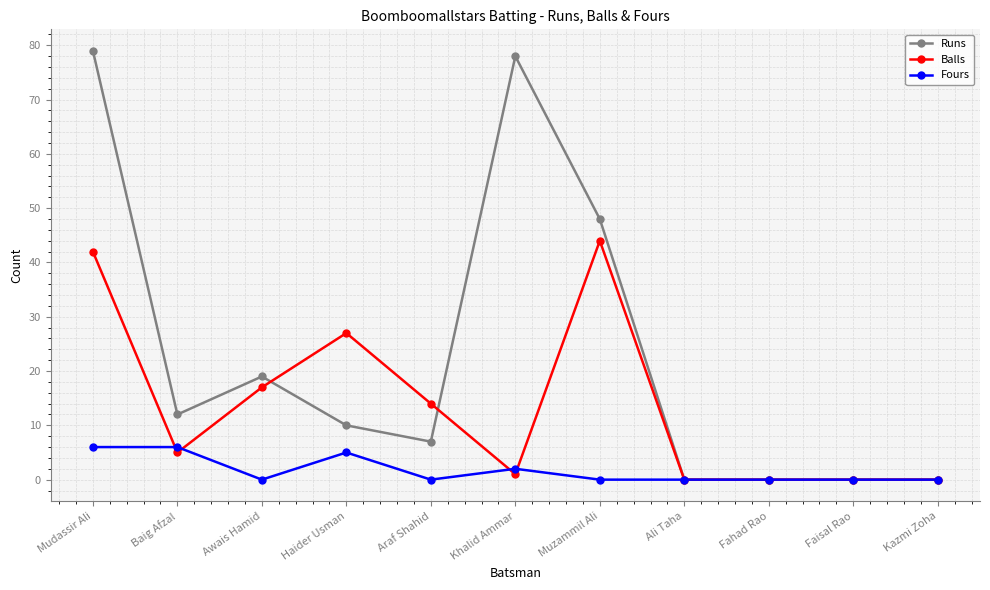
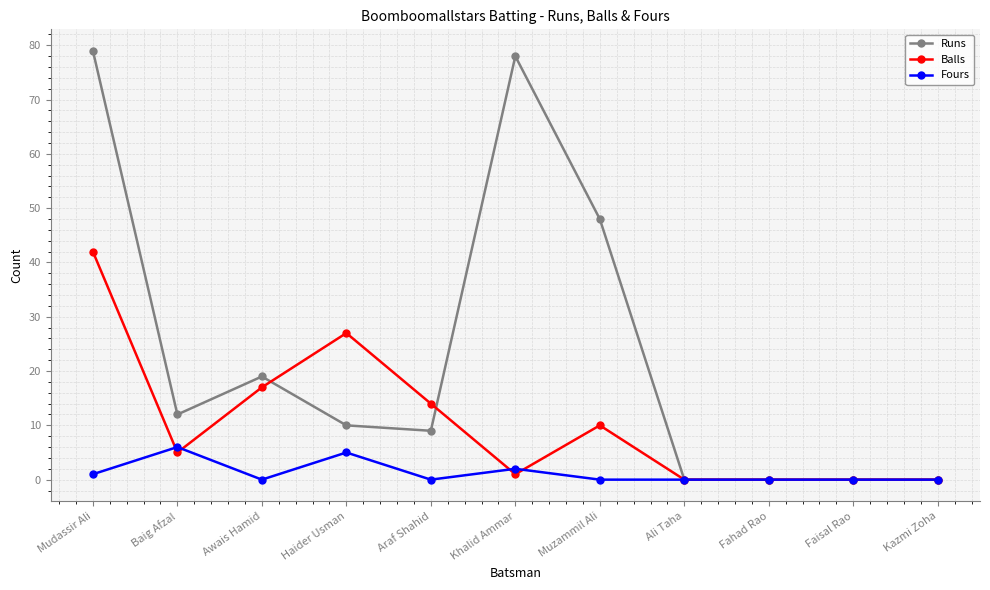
Fours, Mudassir Ali: 6 -> 1
Runs, Araf Shahid: 7 -> 9
Balls, Muzammil Ali: 44 -> 10
